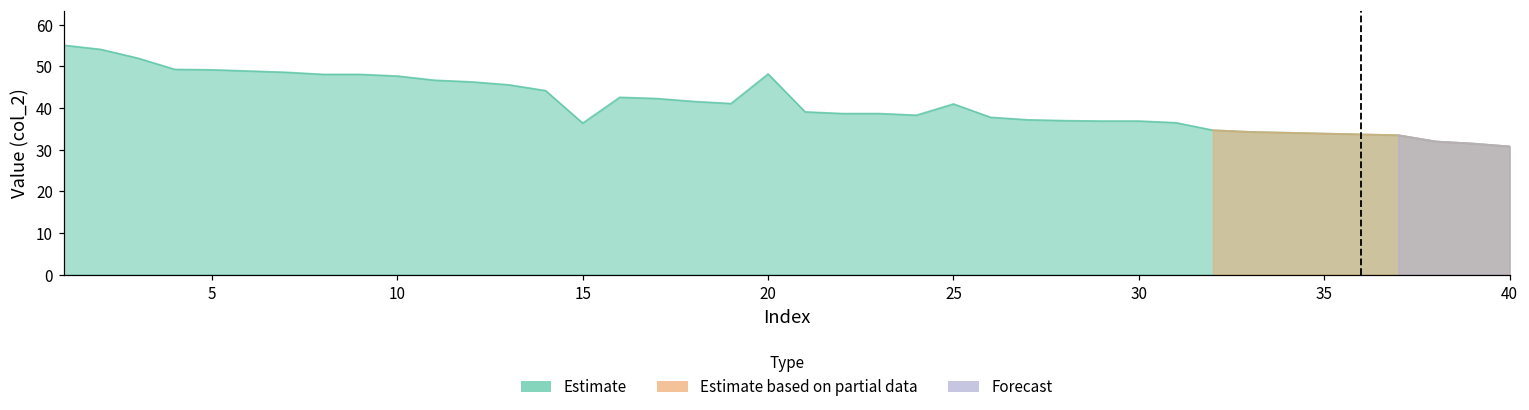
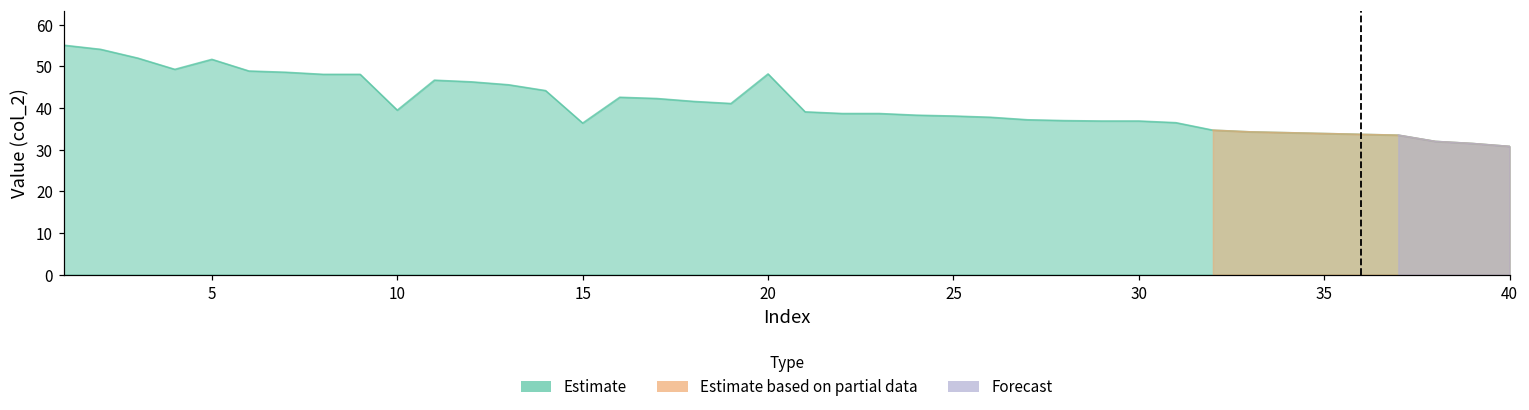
Estimate, 5: 49 -> 52
Estimate, 10: 48 -> 40
Estimate, 25: 41 -> 38
